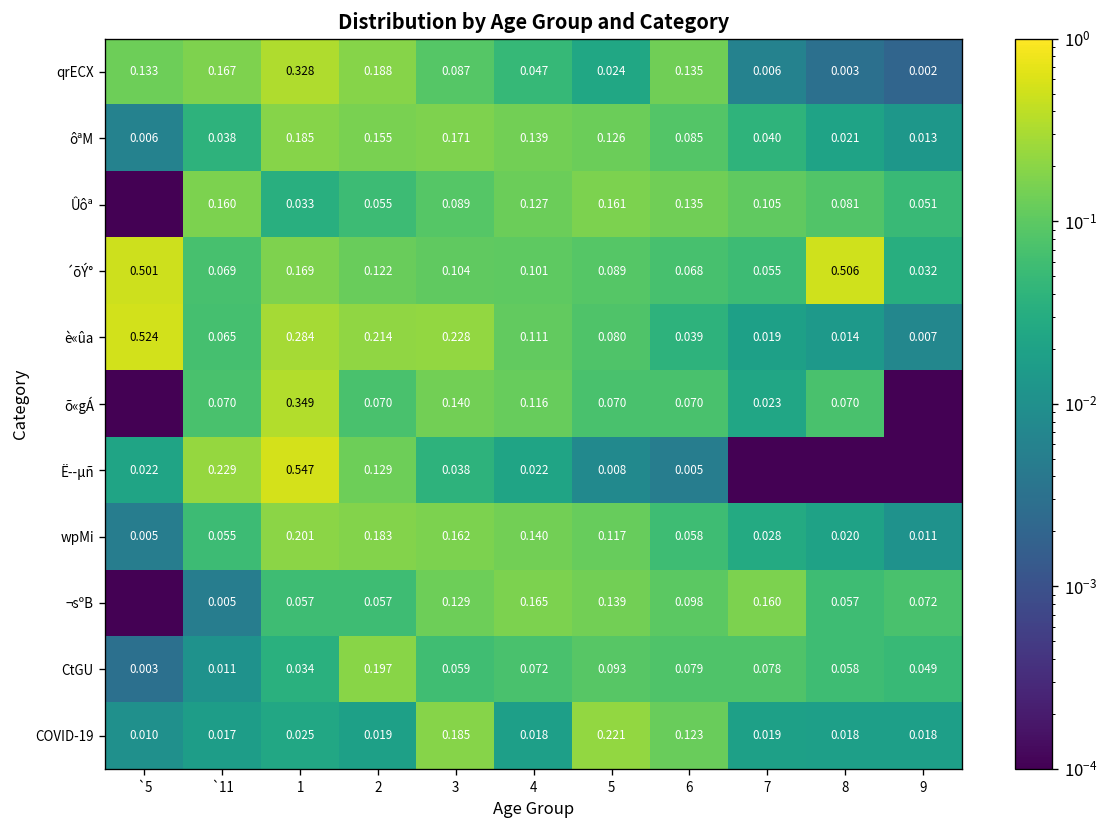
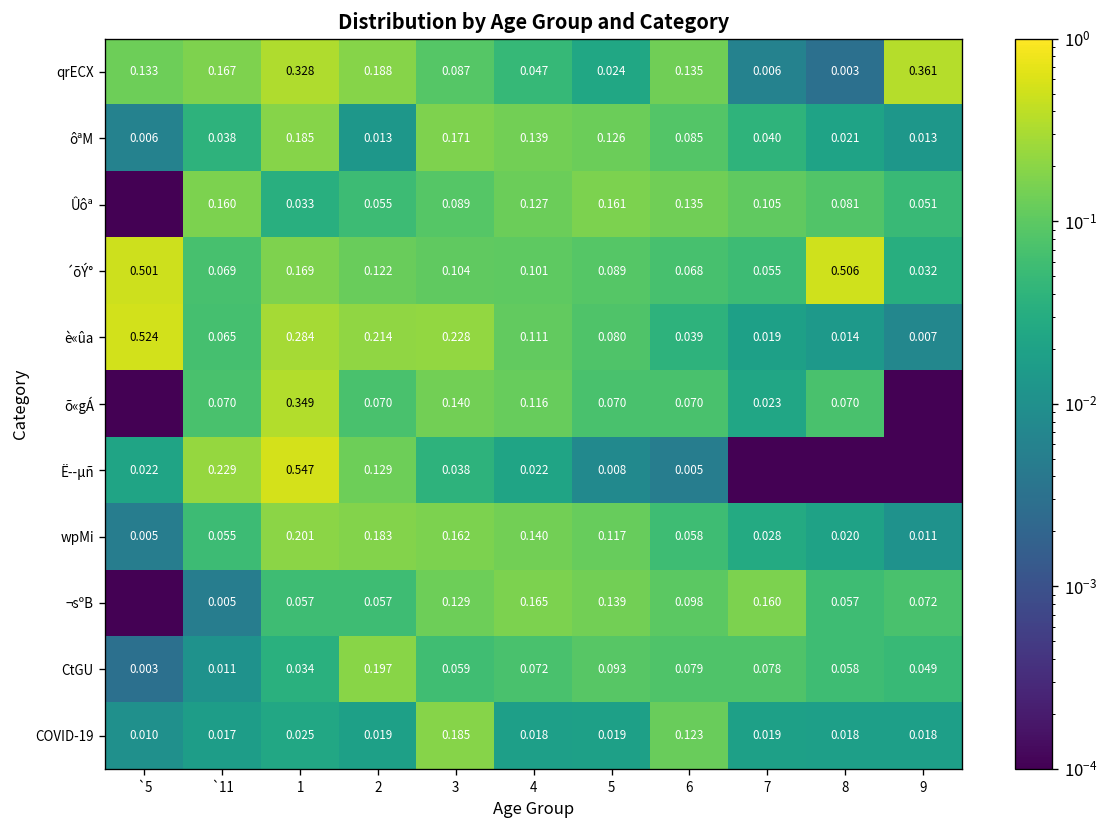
qrECX, 9: 0.002 -> 0.361
ôªM, 2: 0.155 -> 0.013
COVID-19, 5: 0.221 -> 0.019
